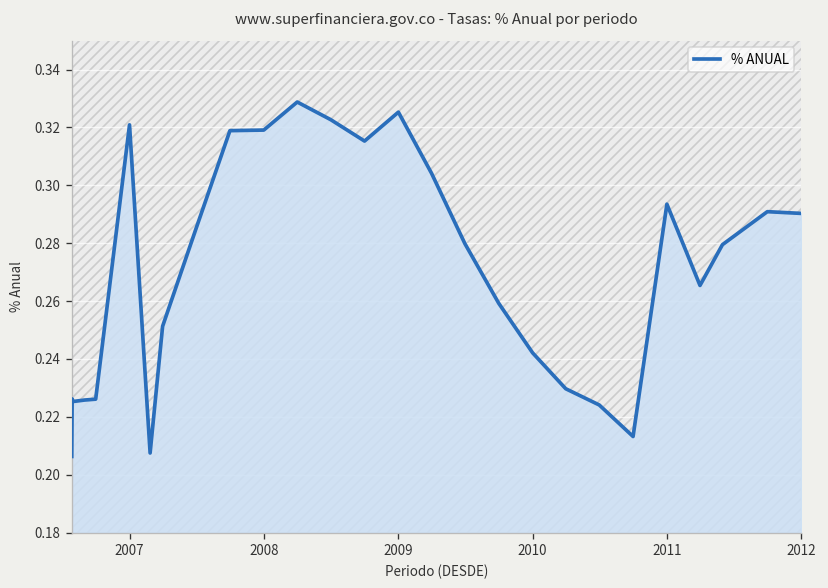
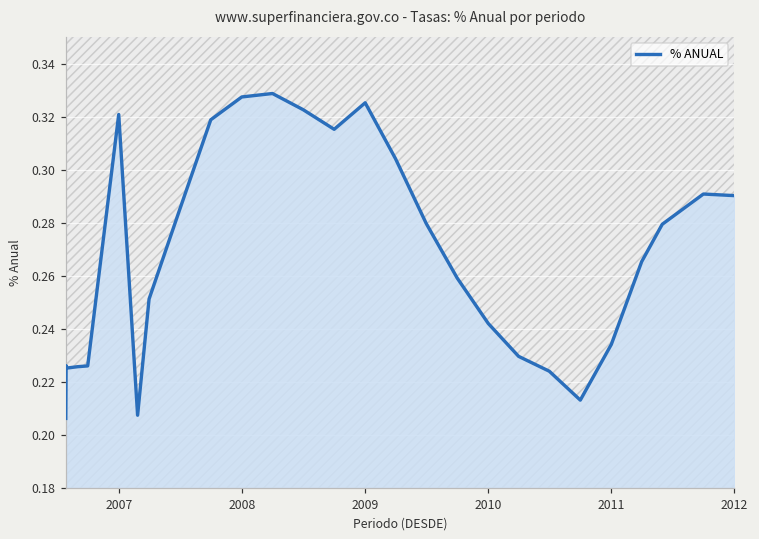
2008: 0.319 -> 0.328
2011: 0.294 -> 0.234
